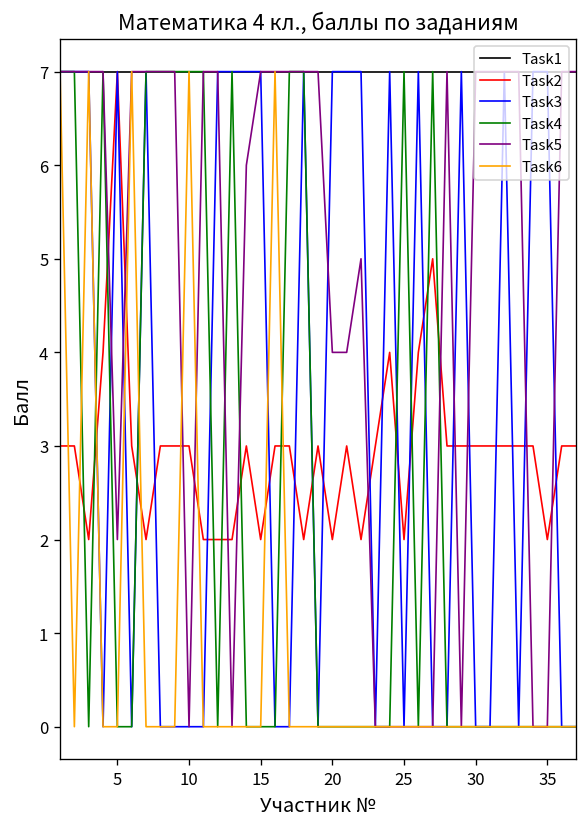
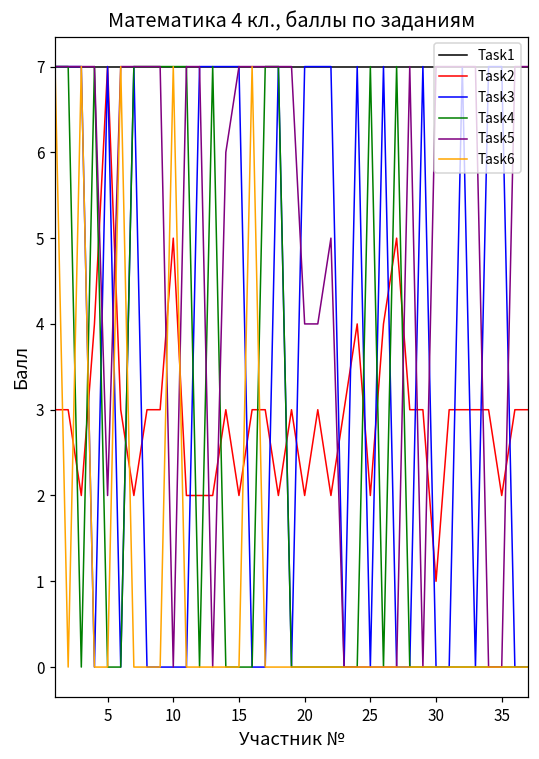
Task2, 10: 3 -> 5
Task2, 30: 3 -> 1
